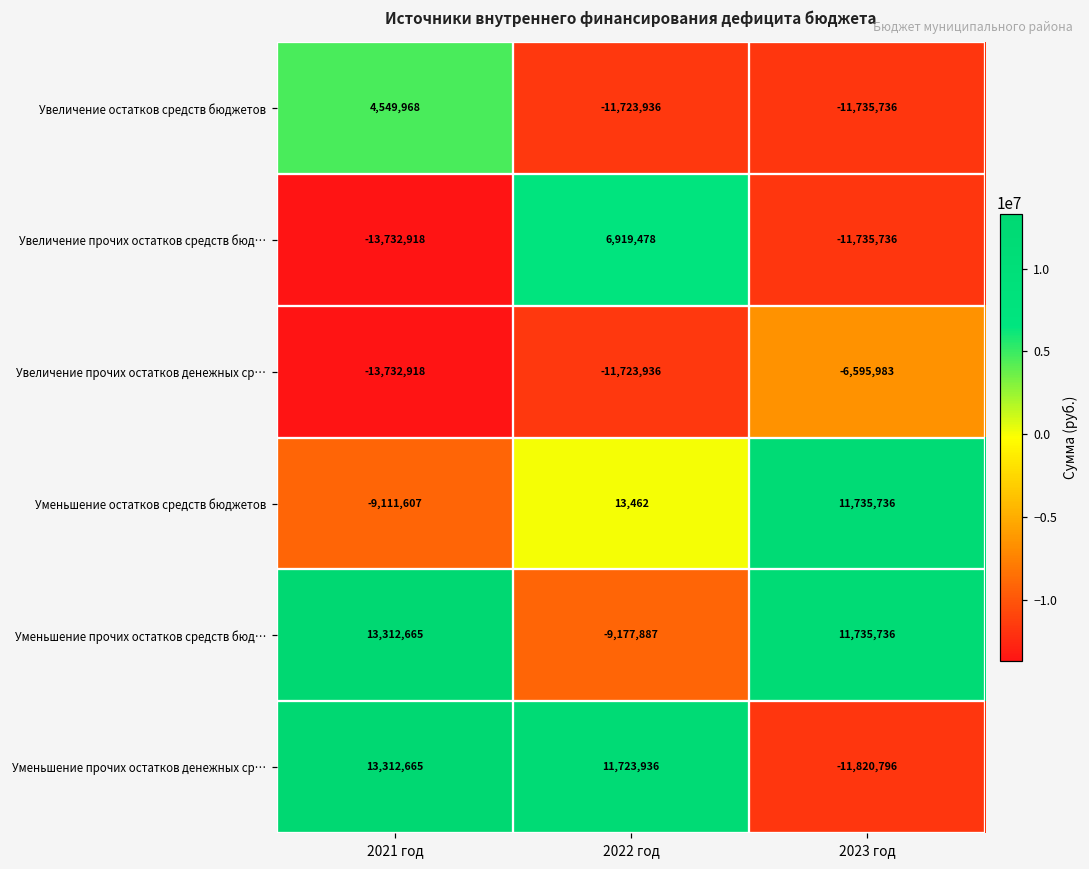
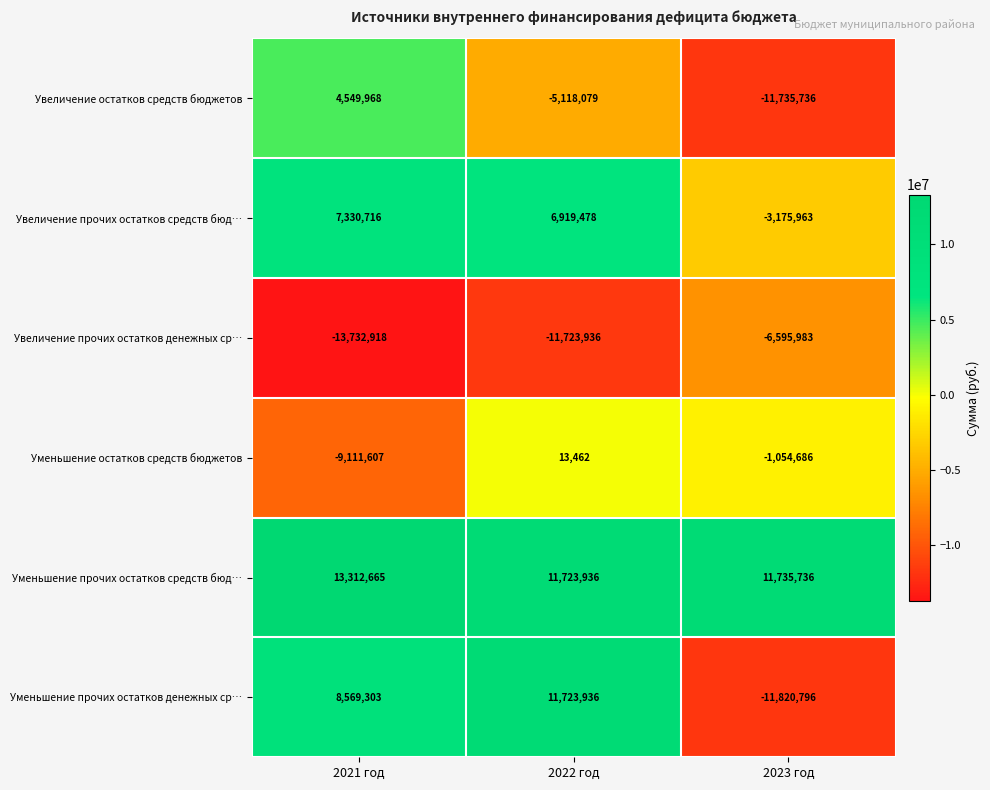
Увеличение остатков средств бюджетов, 2022 год: -11,723,936 -> -5,118,079
Увеличение прочих остатков средств бюд…, 2021 год: -13,732,918 -> 7,330,716
Увеличение прочих остатков средств бюд…, 2023 год: -11,735,736 -> -3,175,963
Уменьшение остатков средств бюджетов, 2023 год: 11,735,736 -> -1,054,686
Уменьшение прочих остатков средств бюд…, 2022 год: -9,177,887 -> 11,723,936
Уменьшение прочих остатков денежных ср…, 2021 год: 13,312,665 -> 8,569,303
